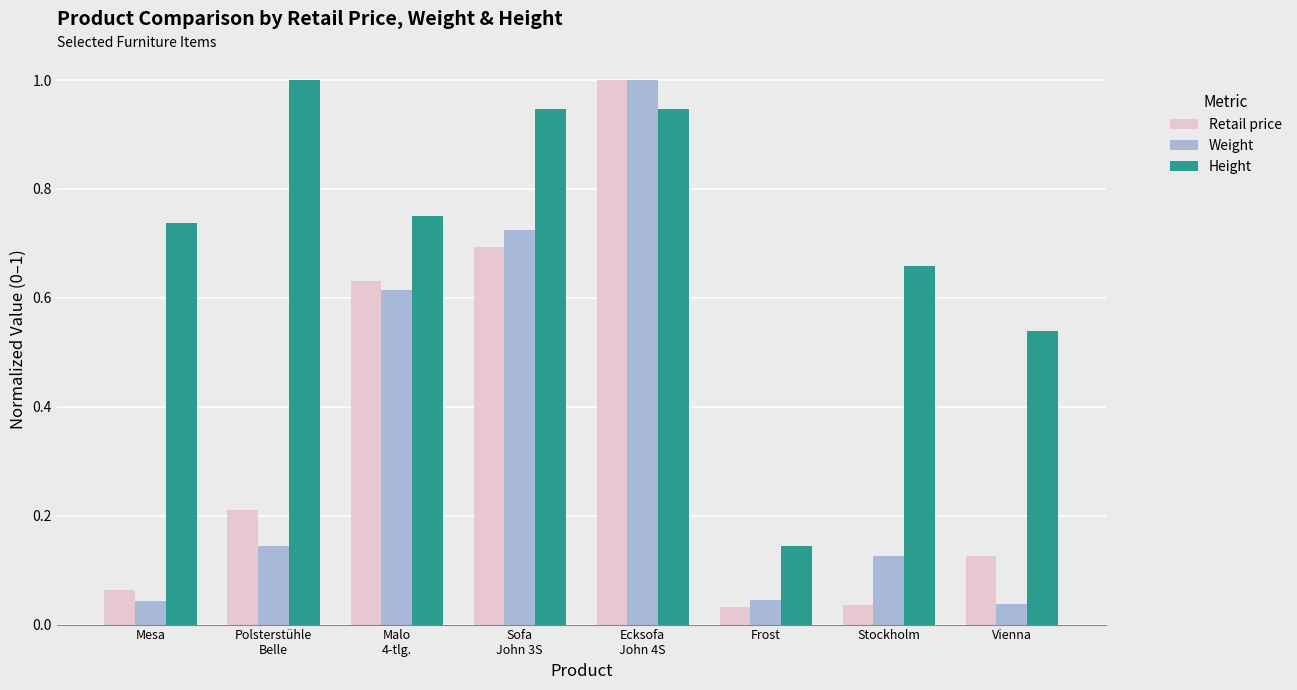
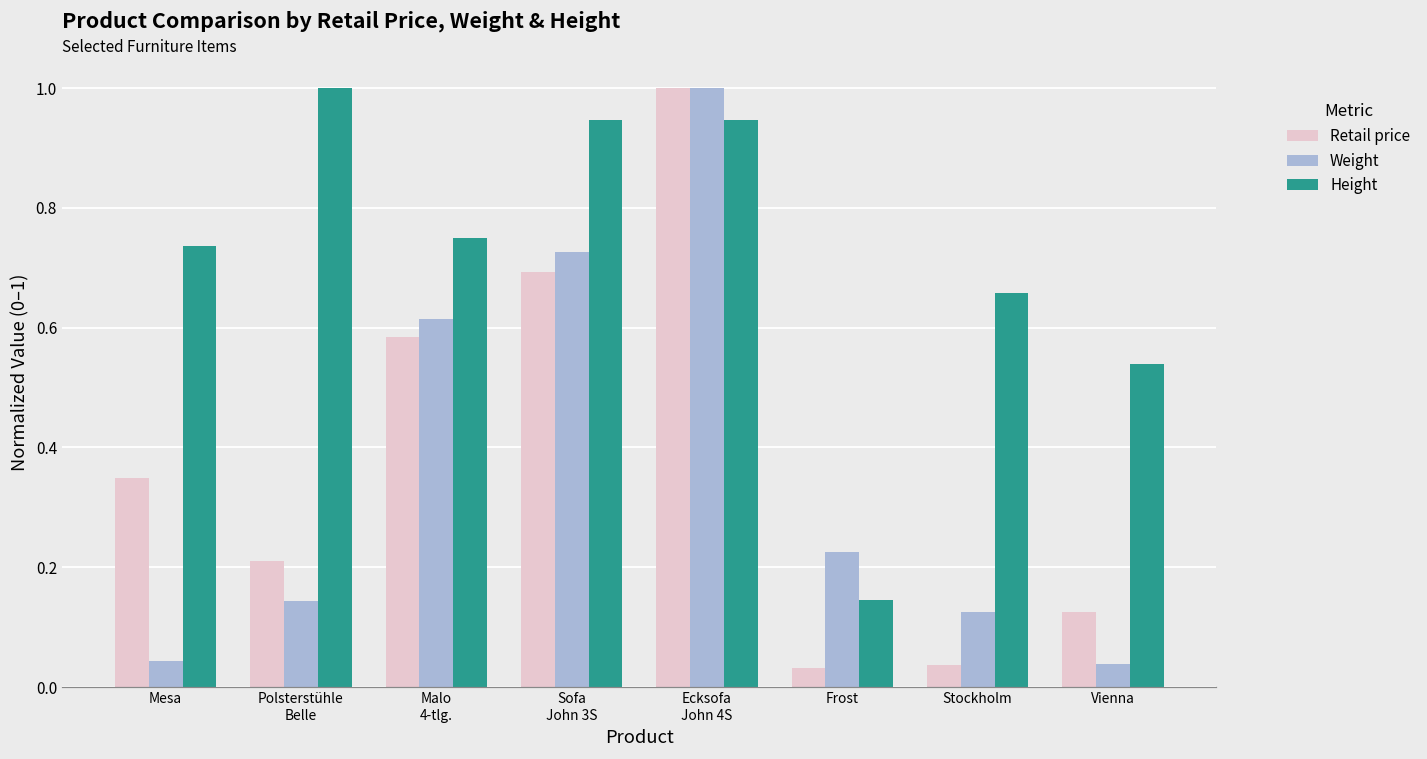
Retail price, Mesa: 0.06 -> 0.35
Retail price, Malo 4-tlg.: 0.63 -> 0.59
Weight, Frost: 0.05 -> 0.23
